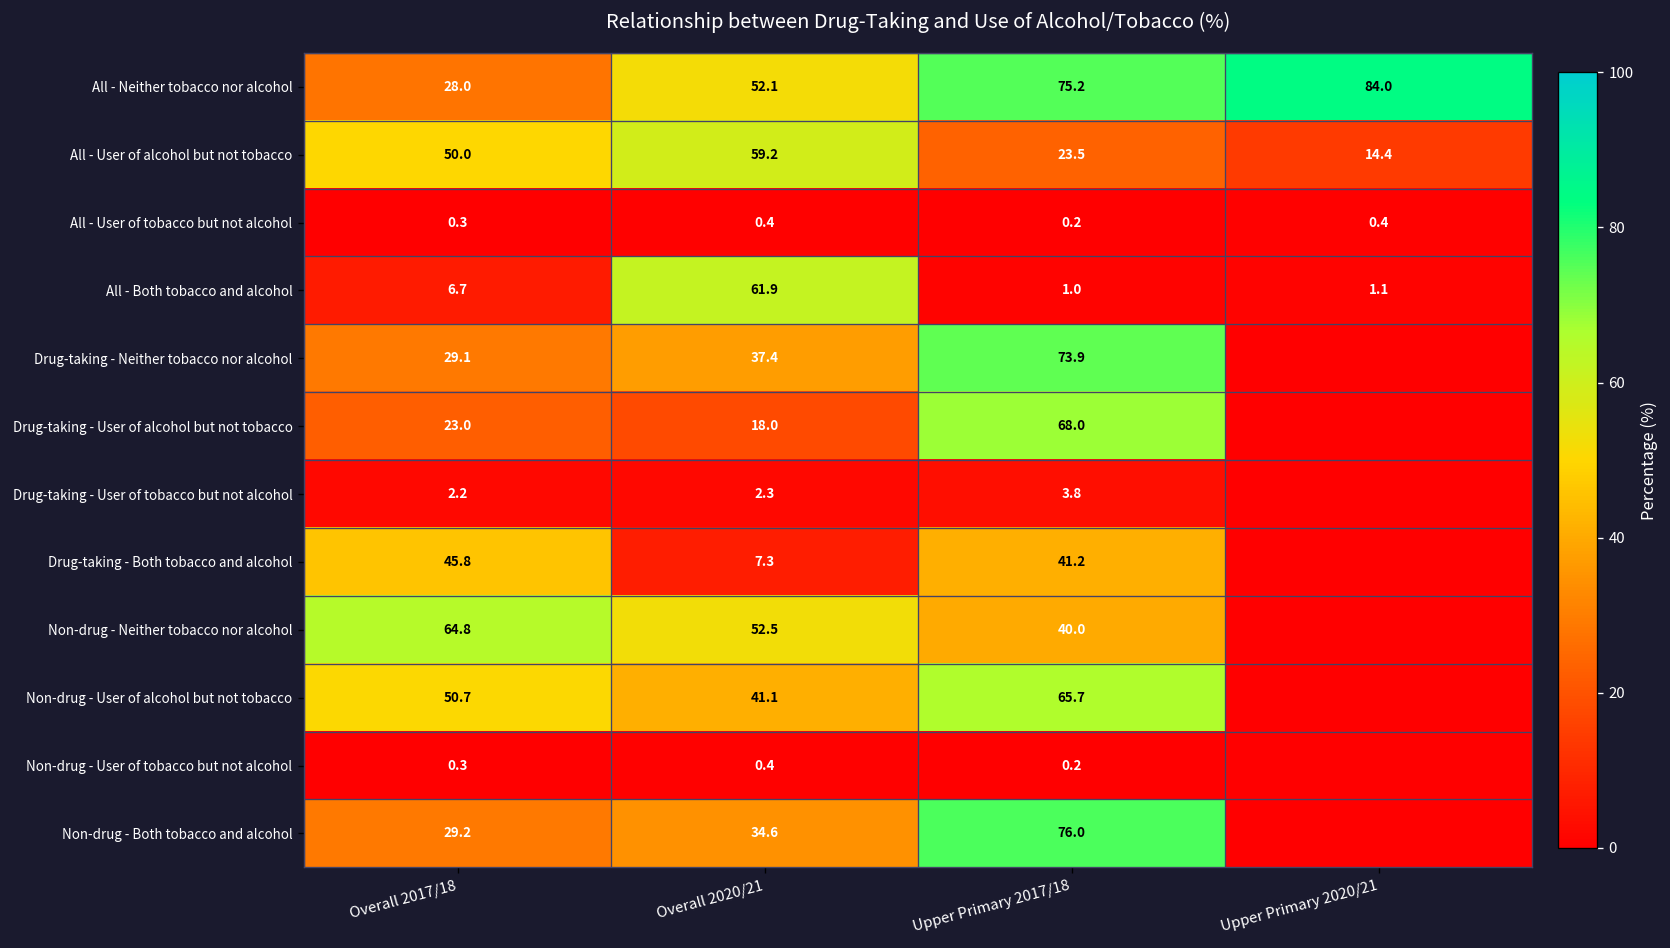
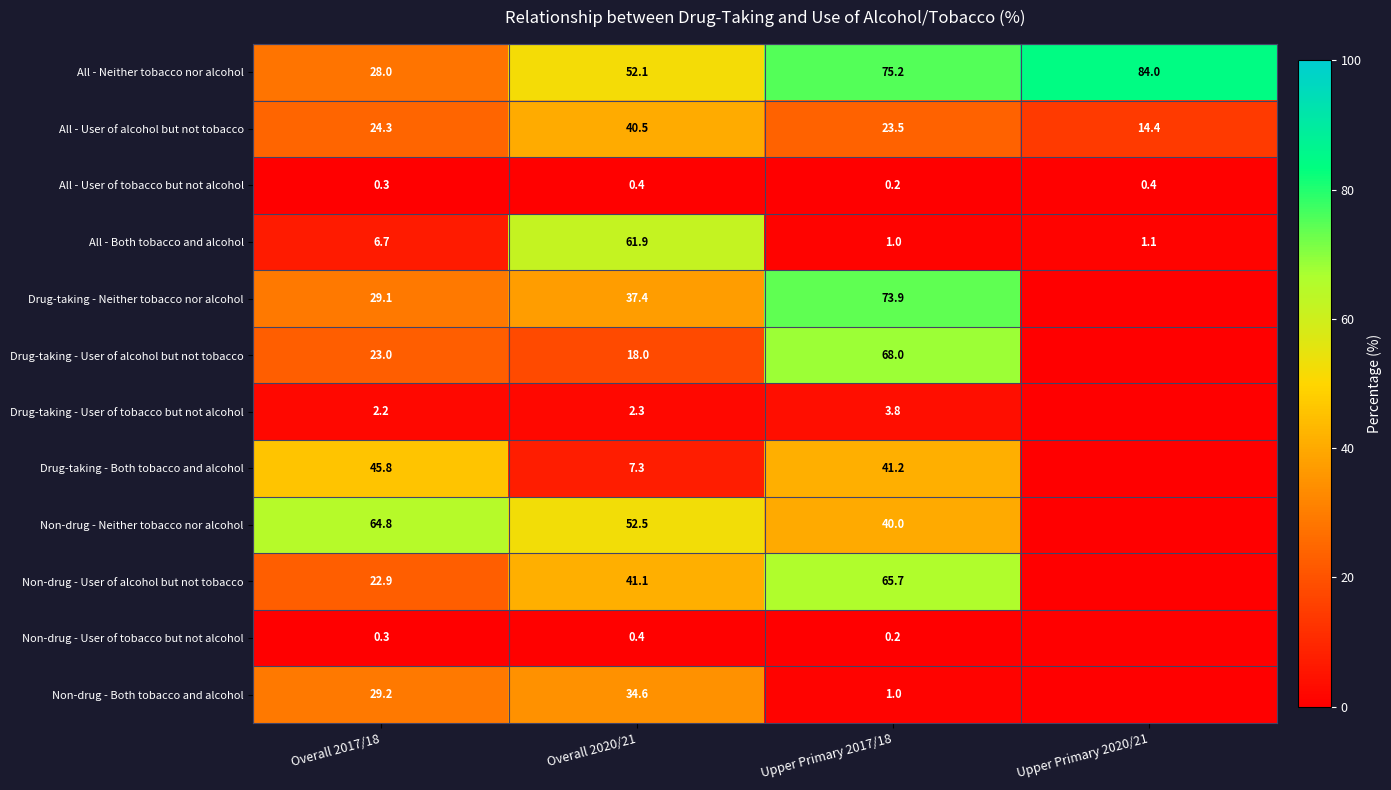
All - User of alcohol but not tobacco, Overall 2017/18: 50.0 -> 24.3
All - User of alcohol but not tobacco, Overall 2020/21: 59.2 -> 40.5
Non-drug - User of alcohol but not tobacco, Overall 2017/18: 50.7 -> 22.9
Non-drug - Both tobacco and alcohol, Upper Primary 2017/18: 76.0 -> 1.0
